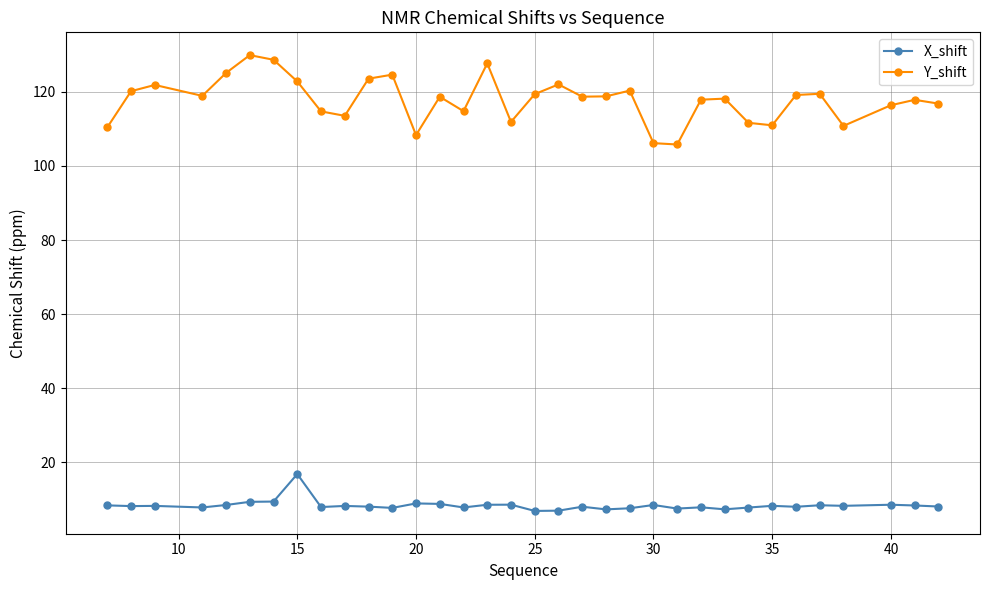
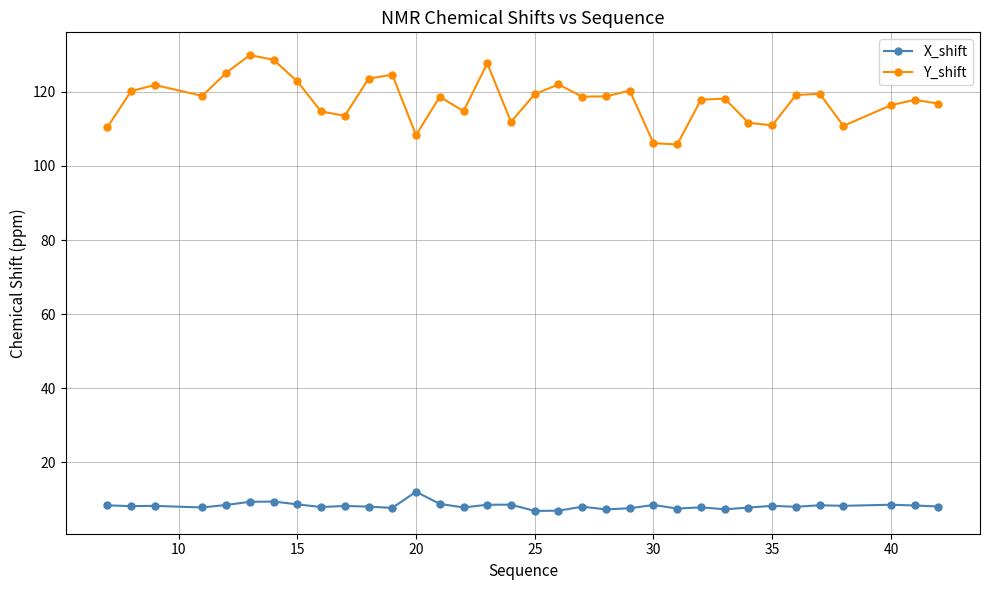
X_shift, 15: 17 -> 9
X_shift, 20: 9 -> 12
